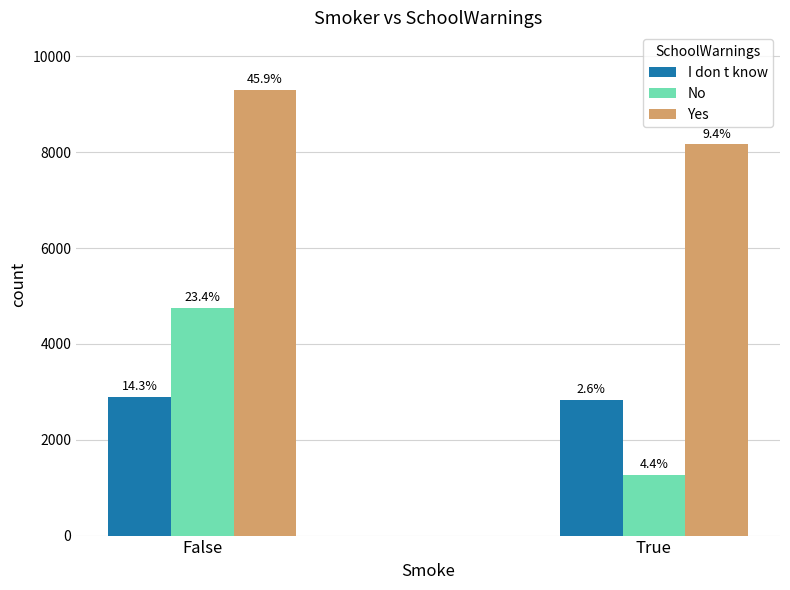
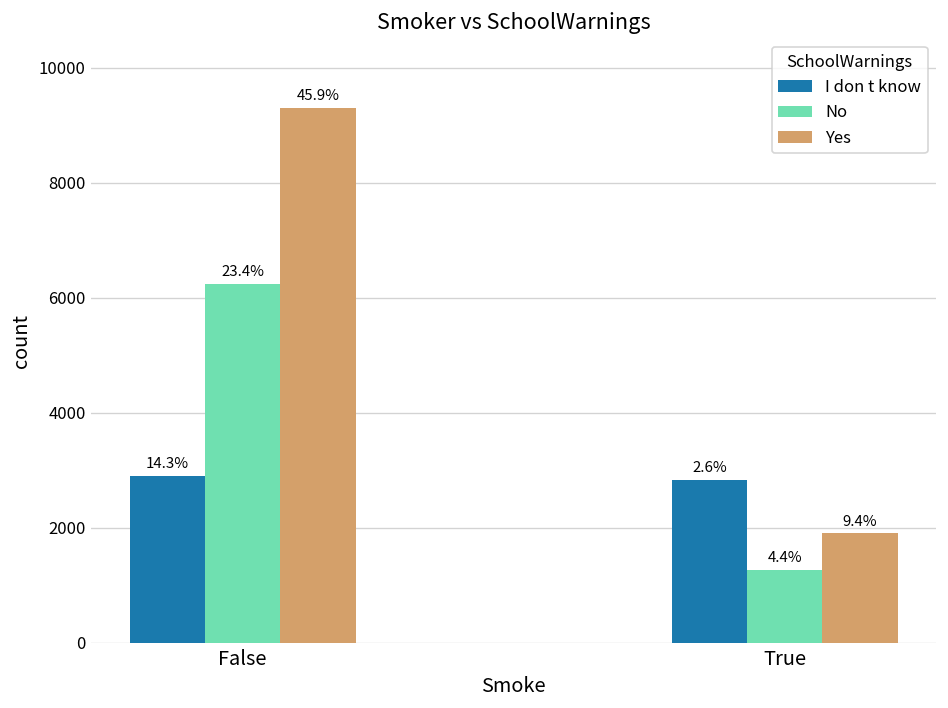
No, False: 4800 -> 6200
Yes, True: 8200 -> 1900
